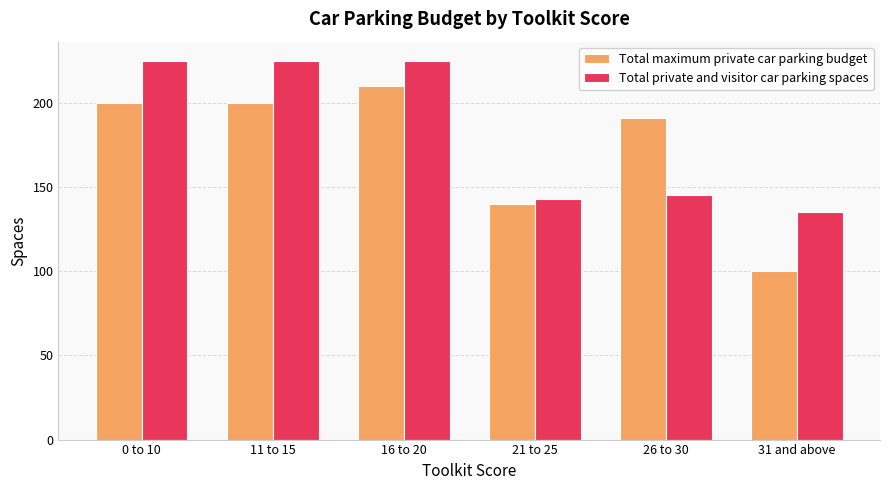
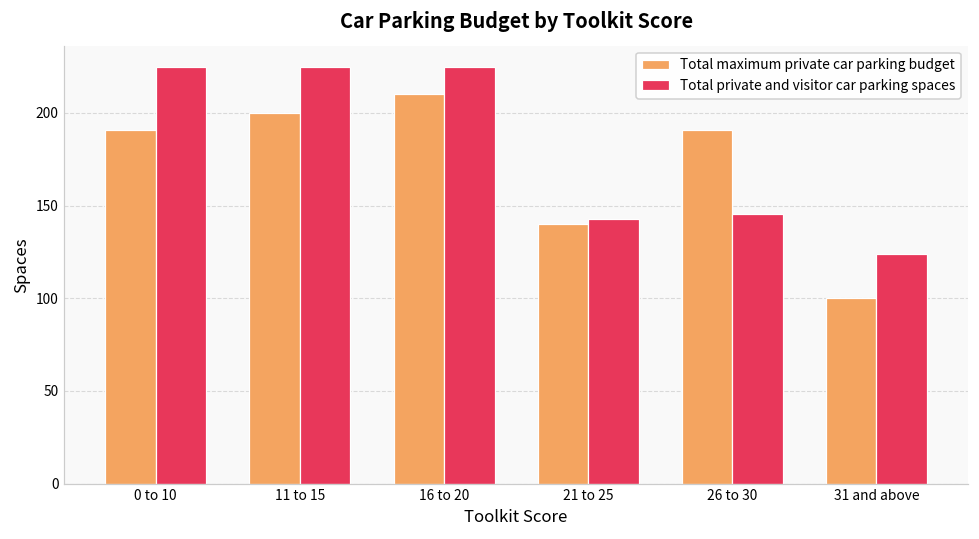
Total maximum private car parking budget, 0 to 10: 200 -> 191
Total private and visitor car parking spaces, 31 and above: 135 -> 124
